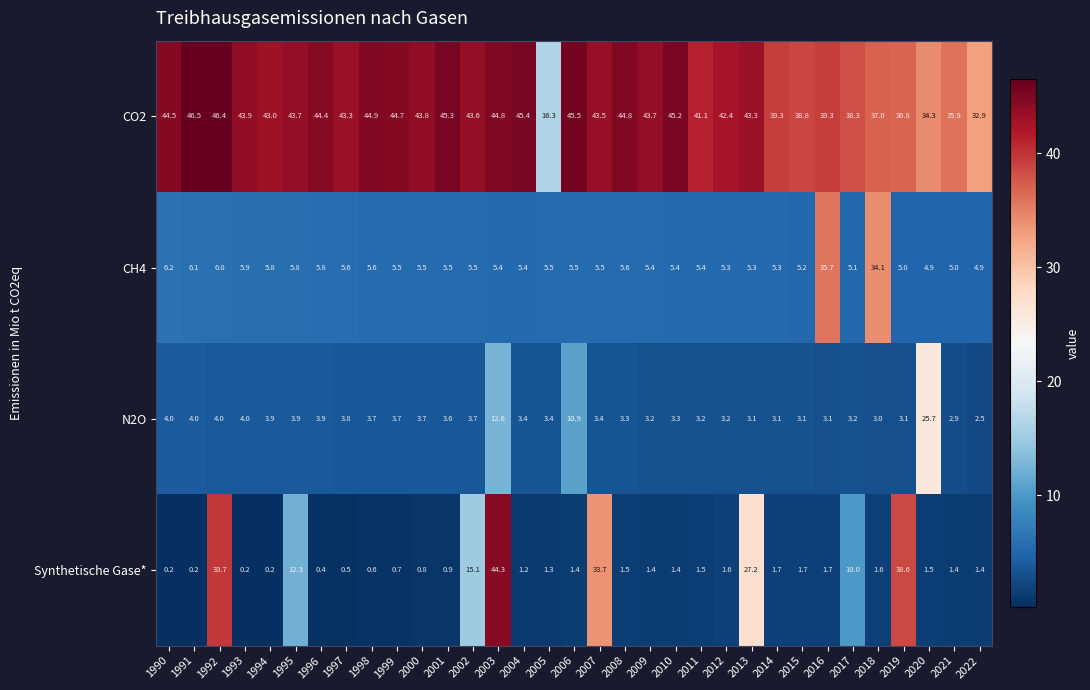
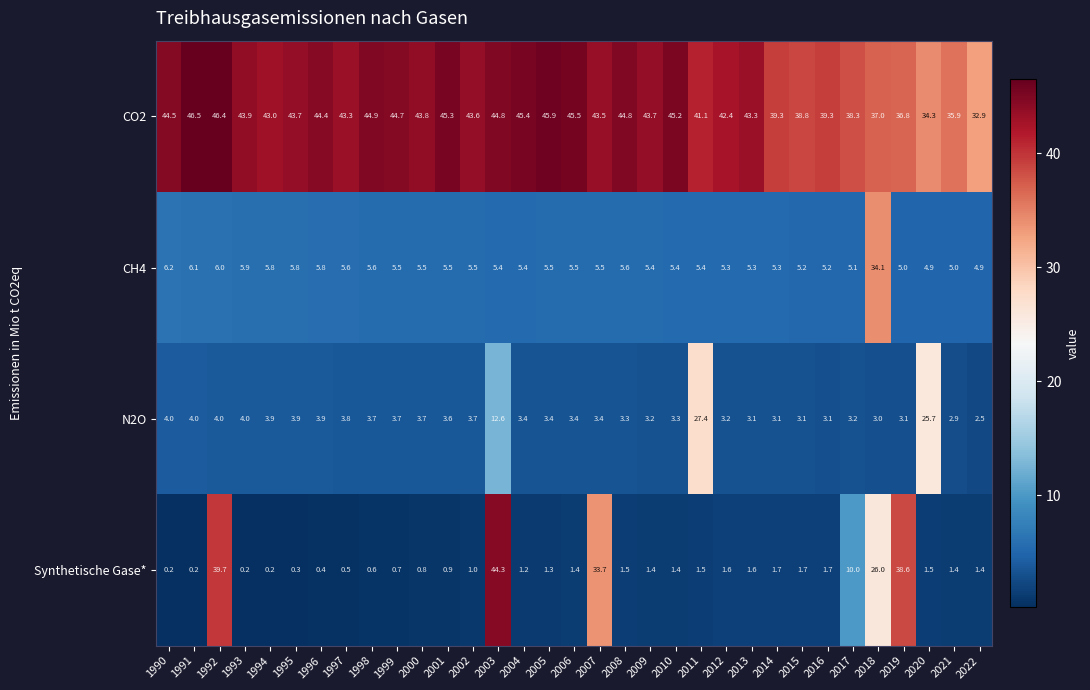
CO2, 2005: 16.3 -> 45.9
CH4, 2016: 35.7 -> 5.2
N2O, 2006: 10.9 -> 3.4
N2O, 2011: 3.2 -> 27.4
Synthetische Gase*, 1995: 12.3 -> 0.3
Synthetische Gase*, 2002: 15.1 -> 1.0
Synthetische Gase*, 2013: 27.2 -> 1.6
Synthetische Gase*, 2018: 1.6 -> 26.0
